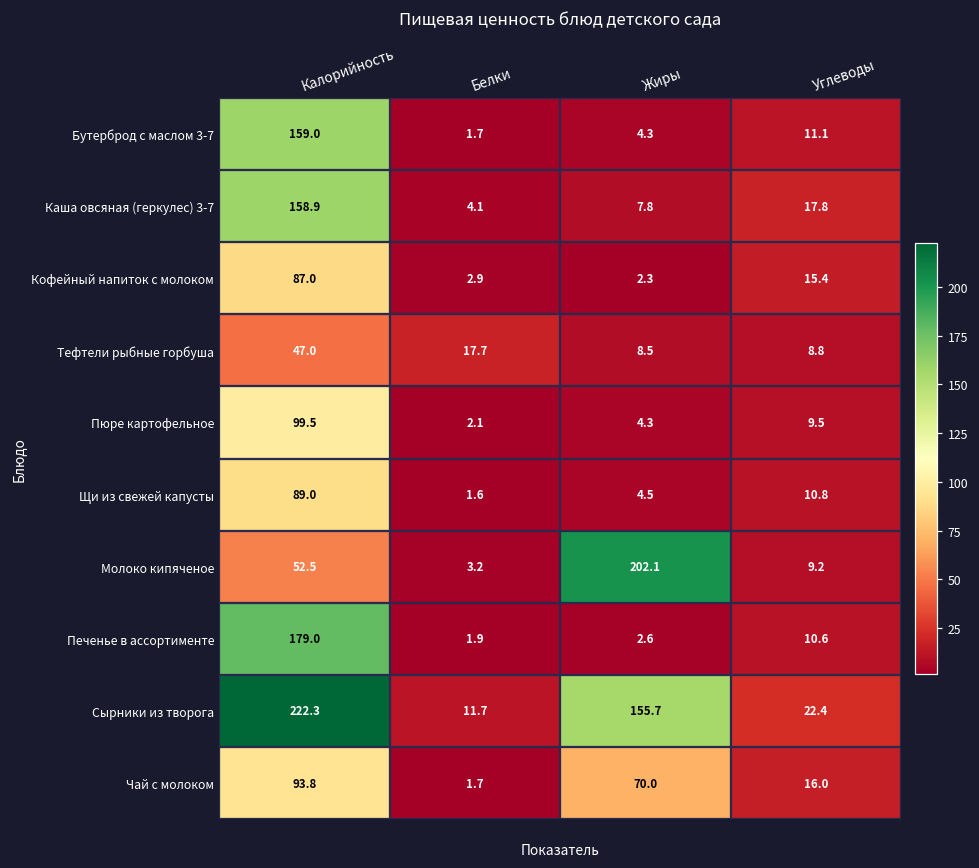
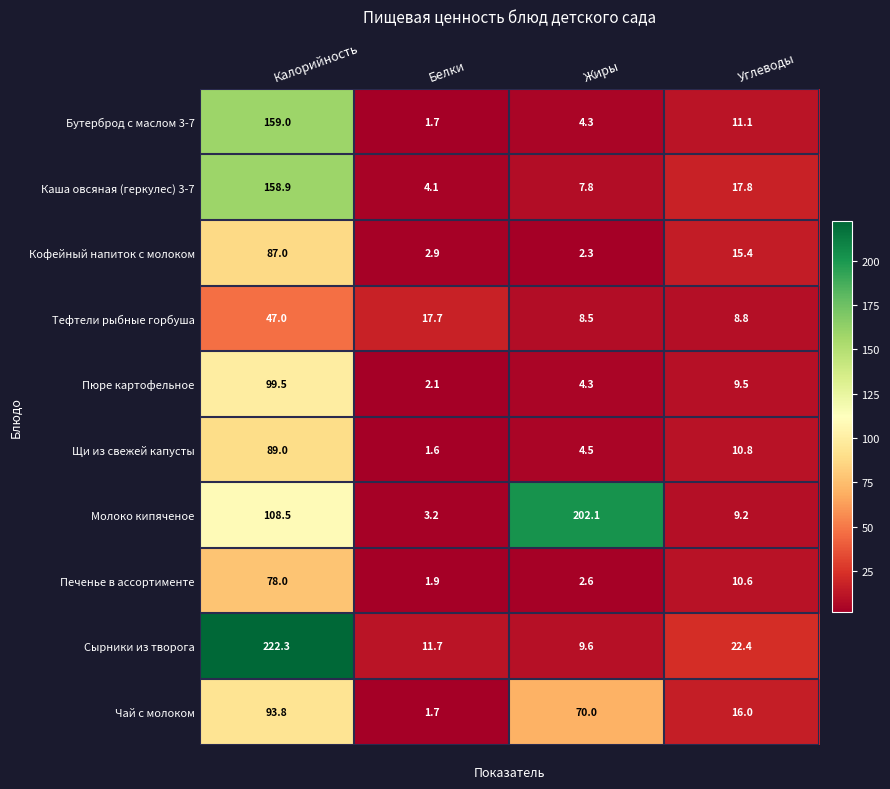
Молоко кипяченое, Калорийность: 52.5 -> 108.5
Печенье в ассортименте, Калорийность: 179.0 -> 78.0
Сырники из творога, Жиры: 155.7 -> 9.6
